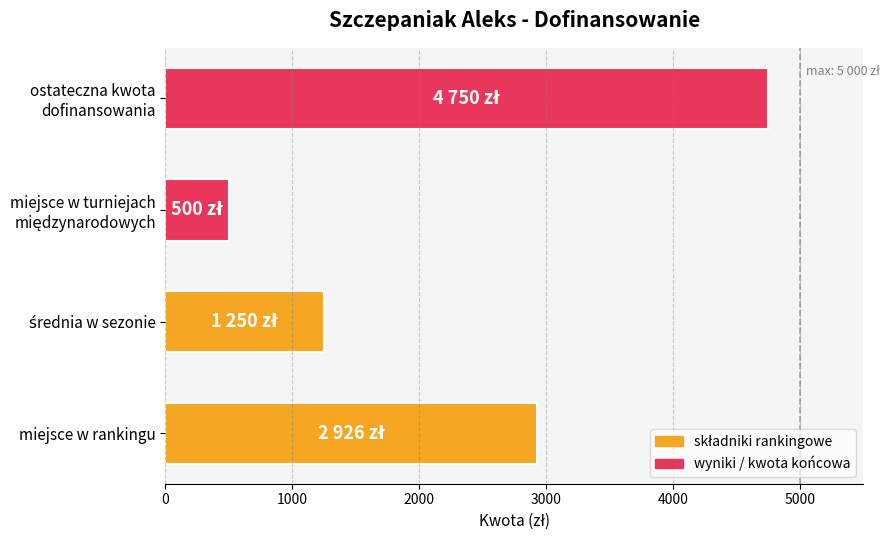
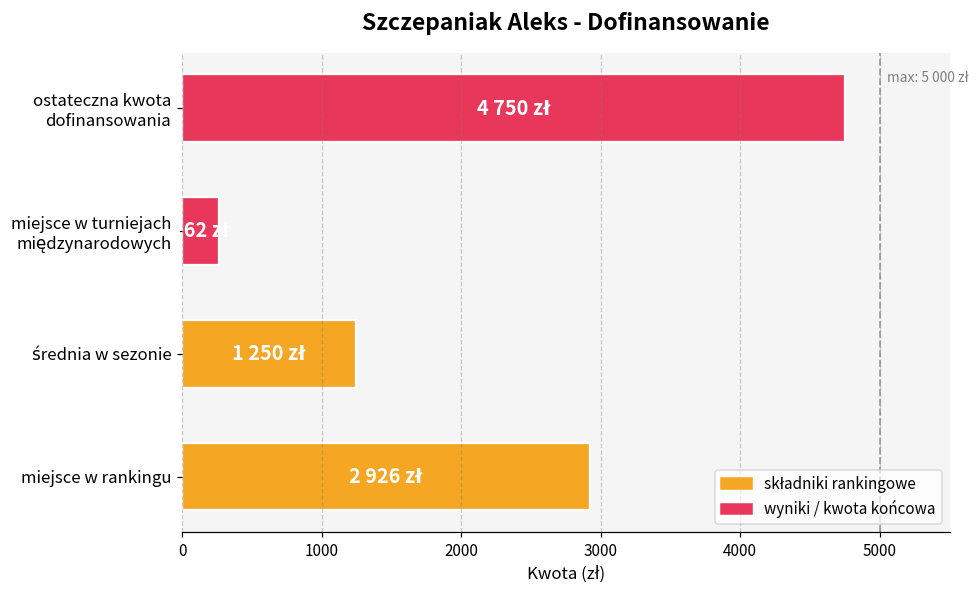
miejsce w turniejach międzynarodowych: 500 -> 262
